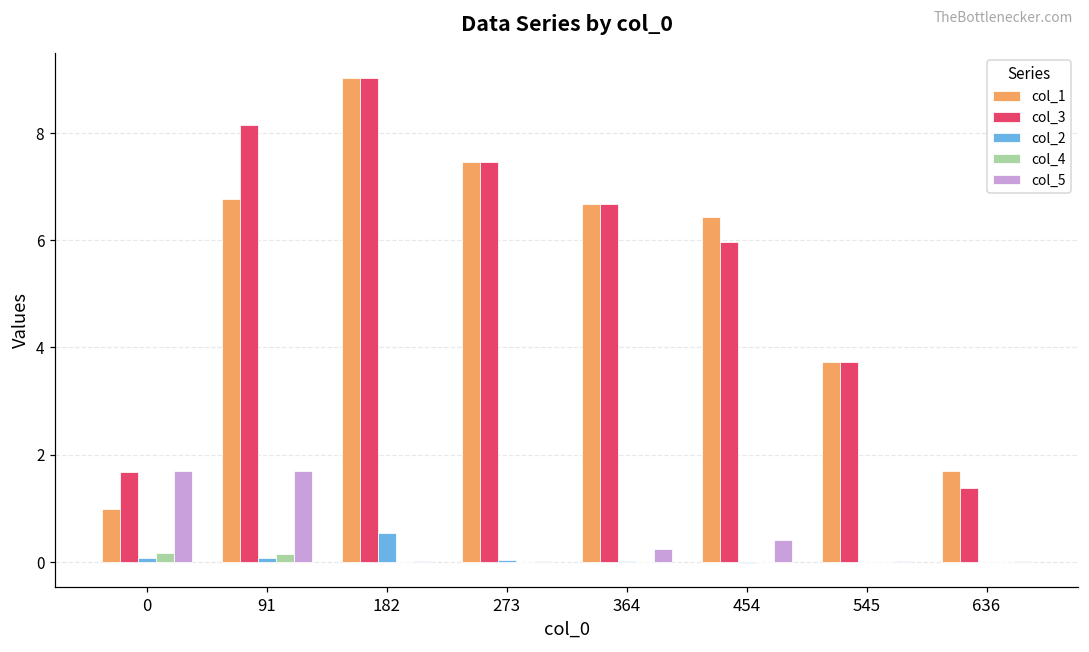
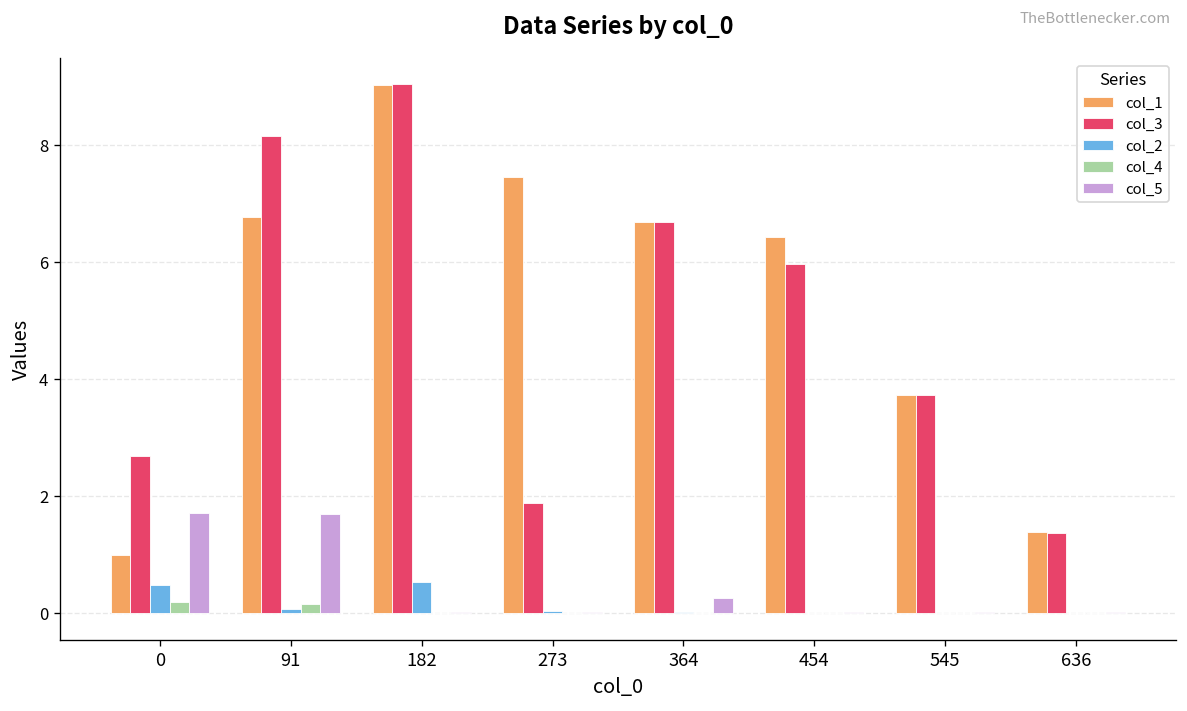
col_3, 0: 1.7 -> 2.7
col_2, 0: 0.1 -> 0.5
col_3, 273: 7.5 -> 1.9
col_5, 454: 0.4 -> 0.0
col_1, 636: 1.7 -> 1.4
